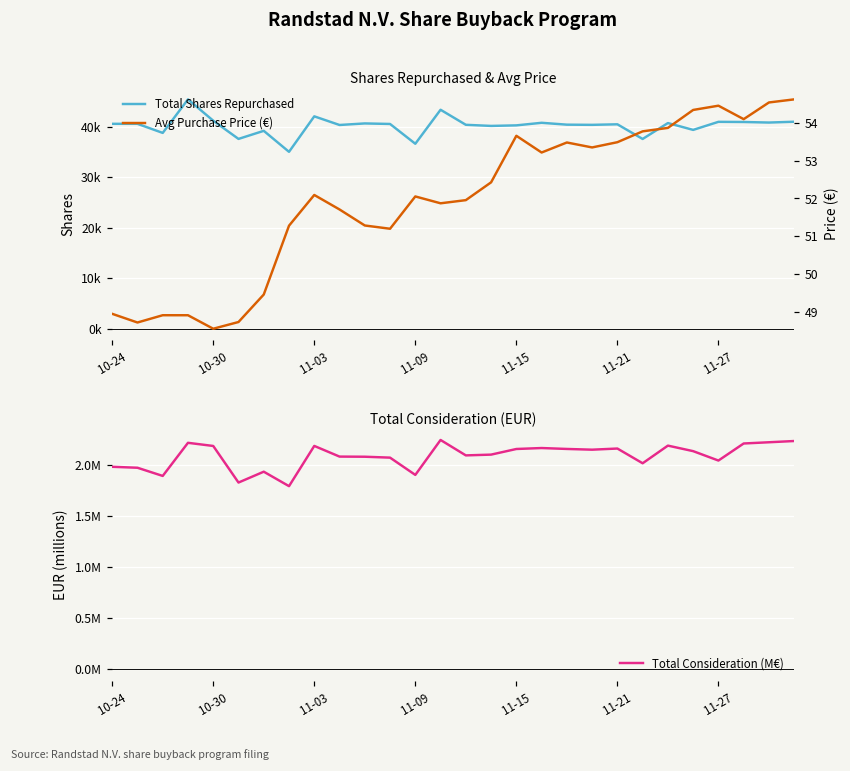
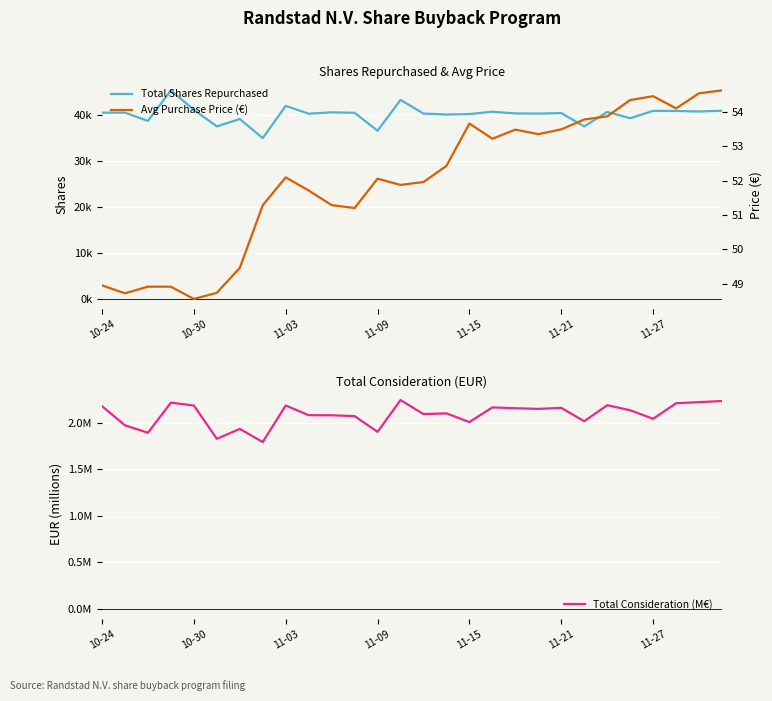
Total Consideration (EUR), 10-24: 2000000 -> 2200000
Total Consideration (EUR), 11-15: 2200000 -> 2000000
